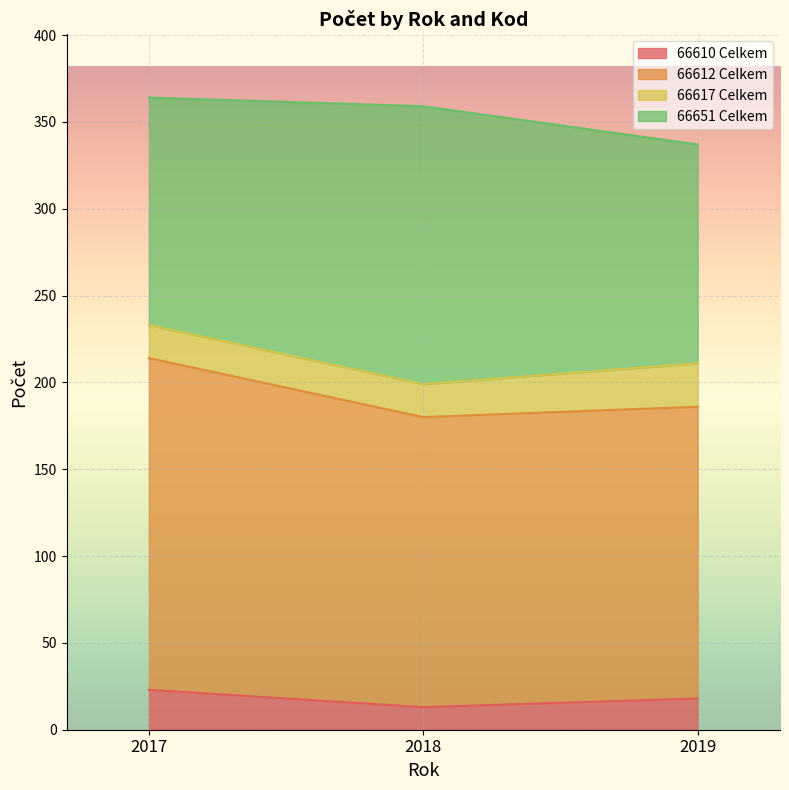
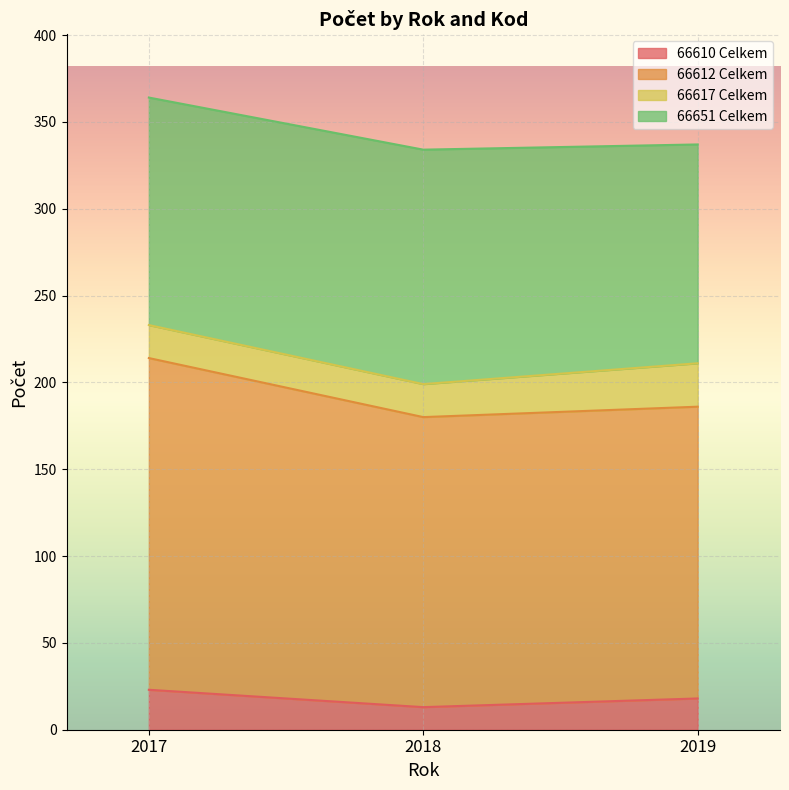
66651 Celkem, 2018: 160 -> 135
